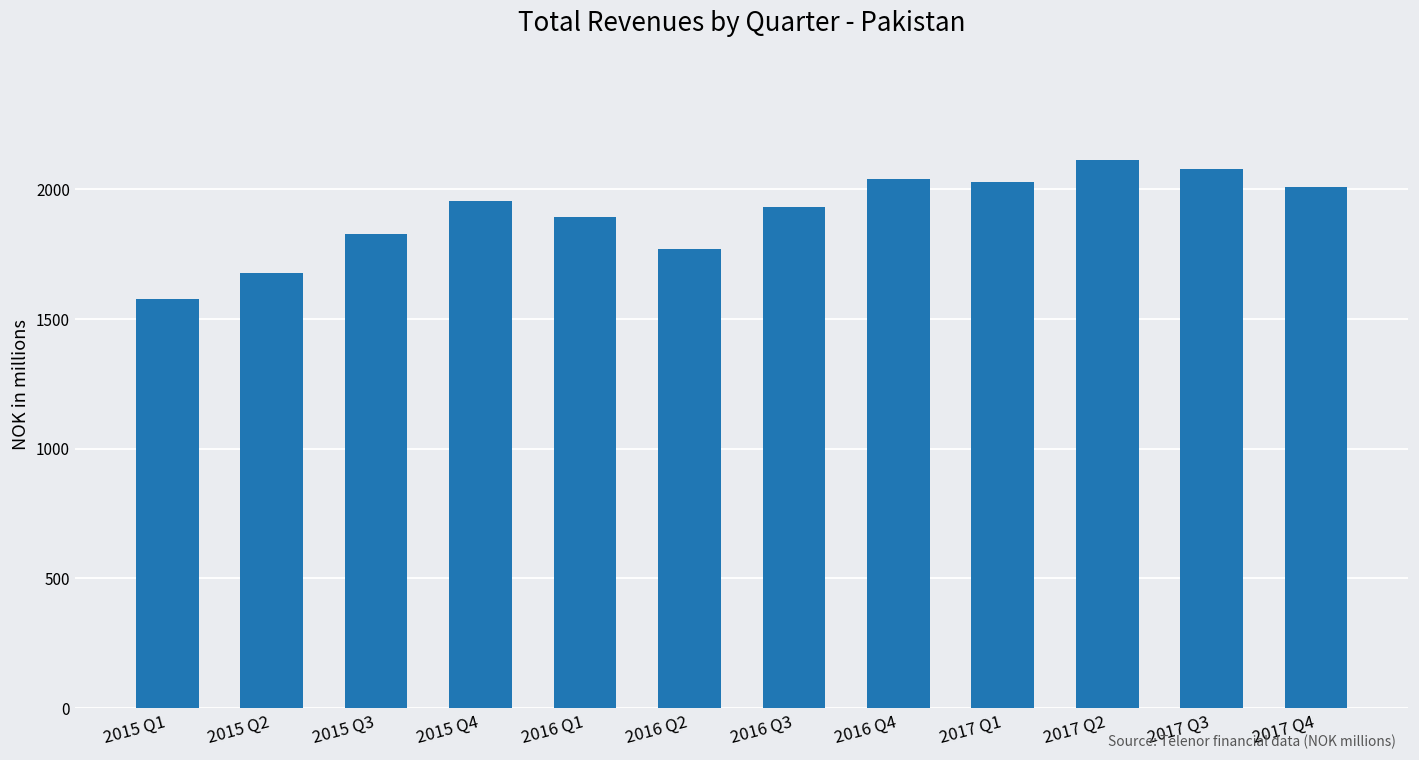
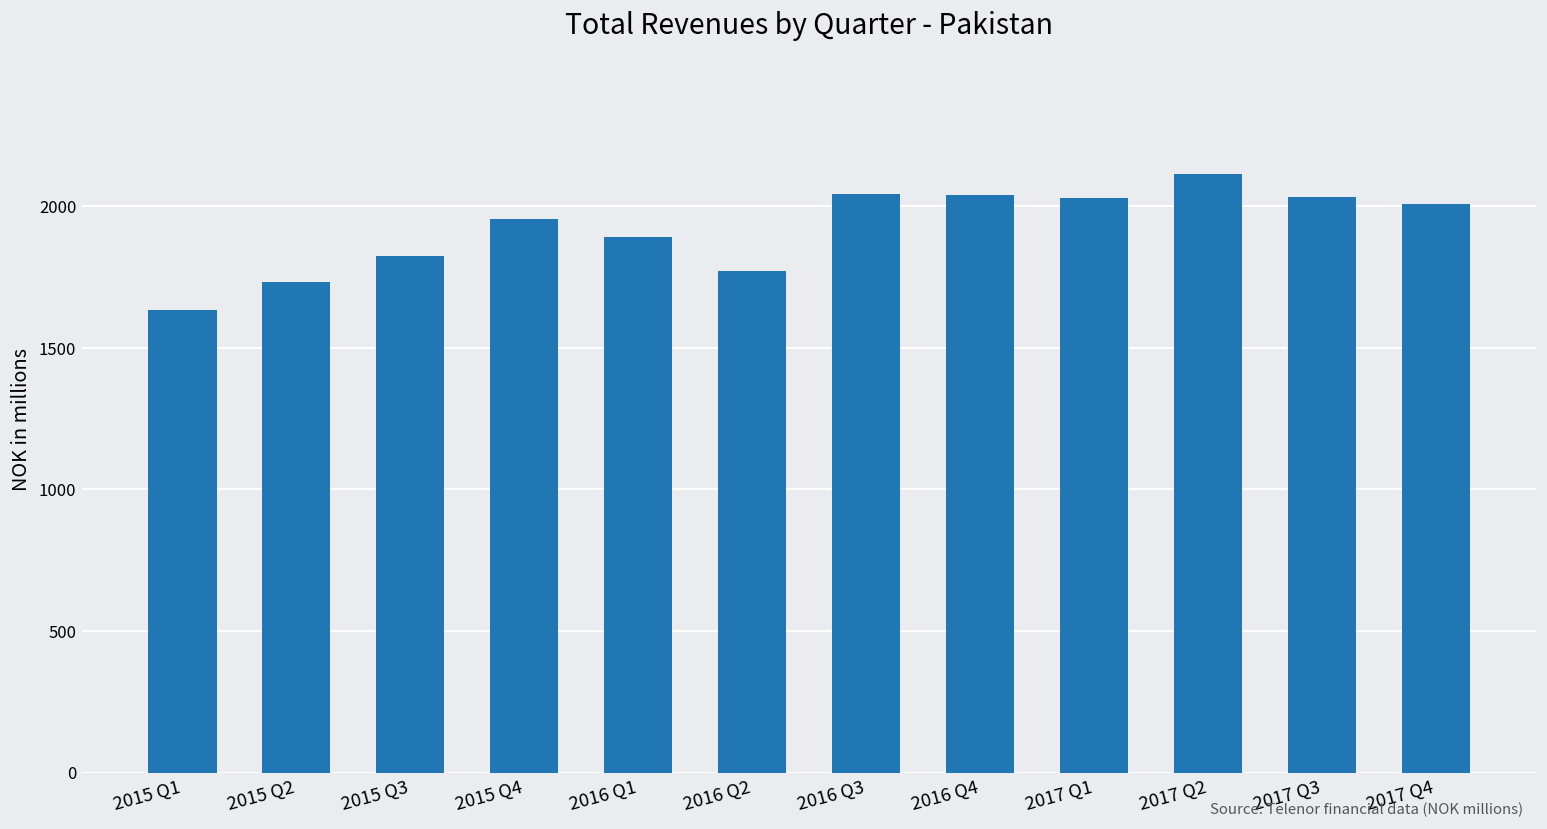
2015 Q1: 1580 -> 1640
2015 Q2: 1680 -> 1730
2016 Q3: 1930 -> 2040
2017 Q3: 2080 -> 2030
